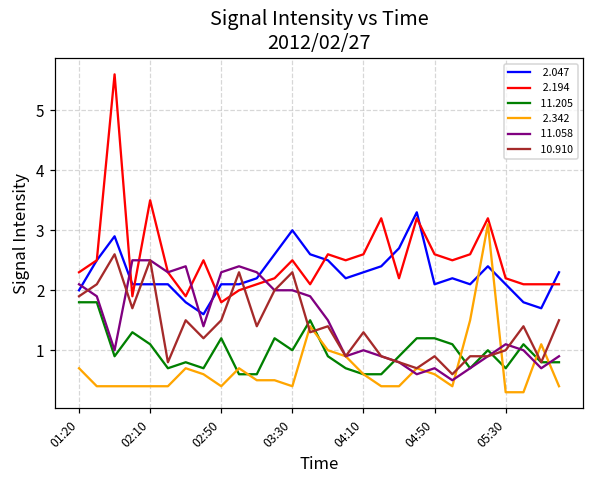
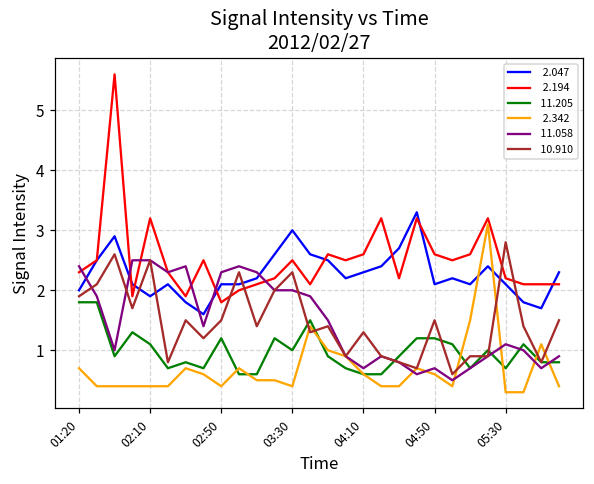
11.058, 01:20: 2.1 -> 2.4
2.047, 02:10: 2.1 -> 1.9
2.194, 02:10: 3.5 -> 3.2
11.058, 04:10: 1.0 -> 0.7
10.910, 04:50: 0.9 -> 1.5
10.910, 05:30: 1.0 -> 2.8
